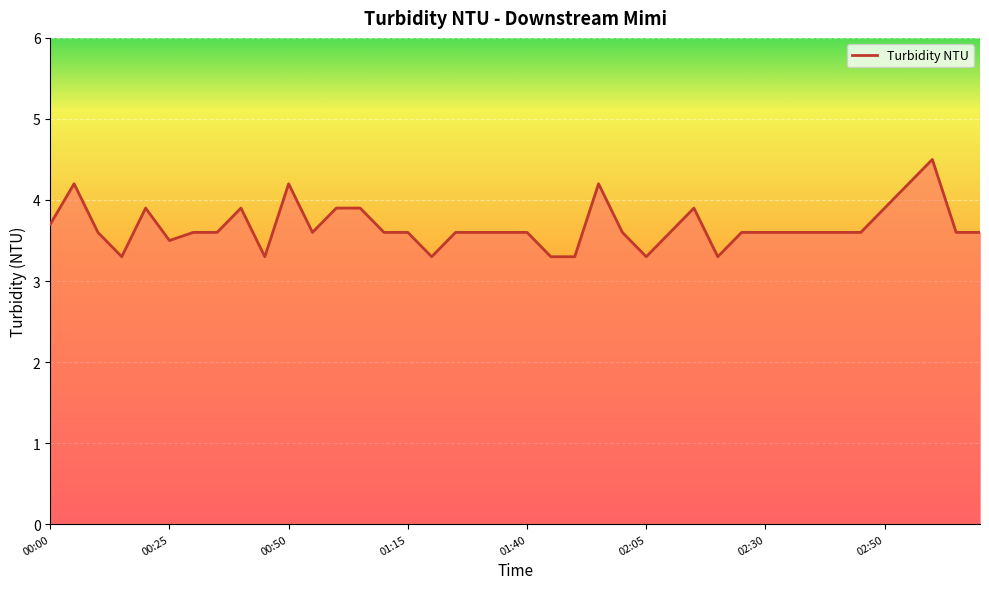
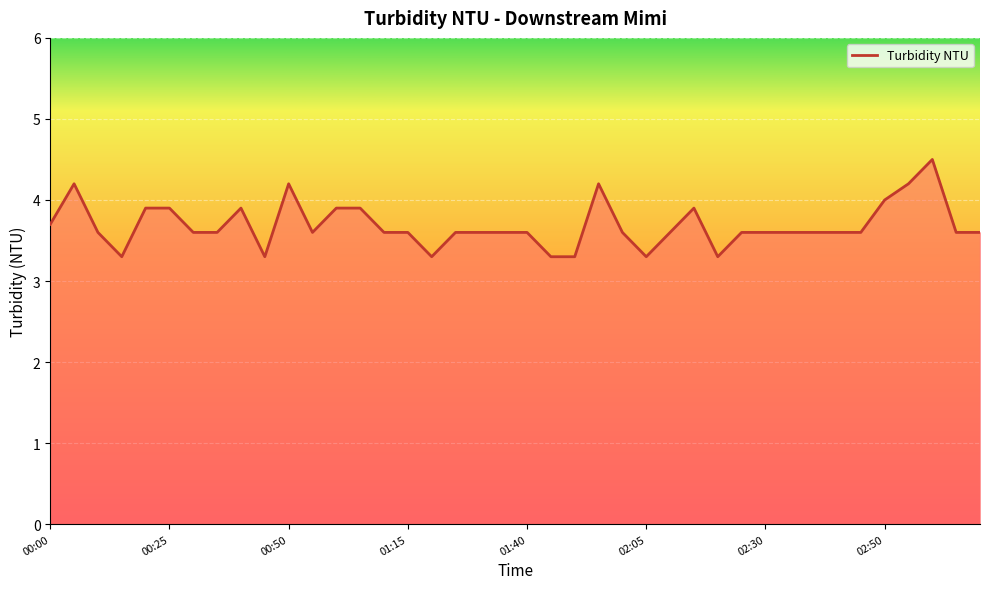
00:25: 3.5 -> 3.9
02:50: 3.9 -> 4.0
